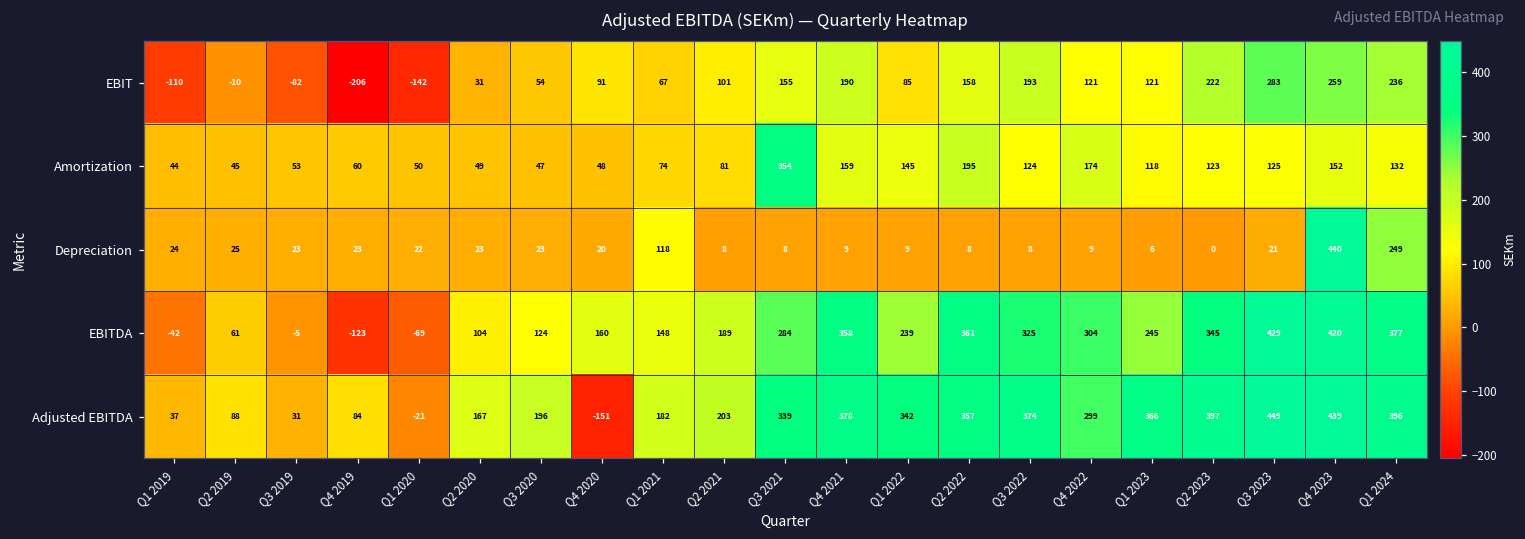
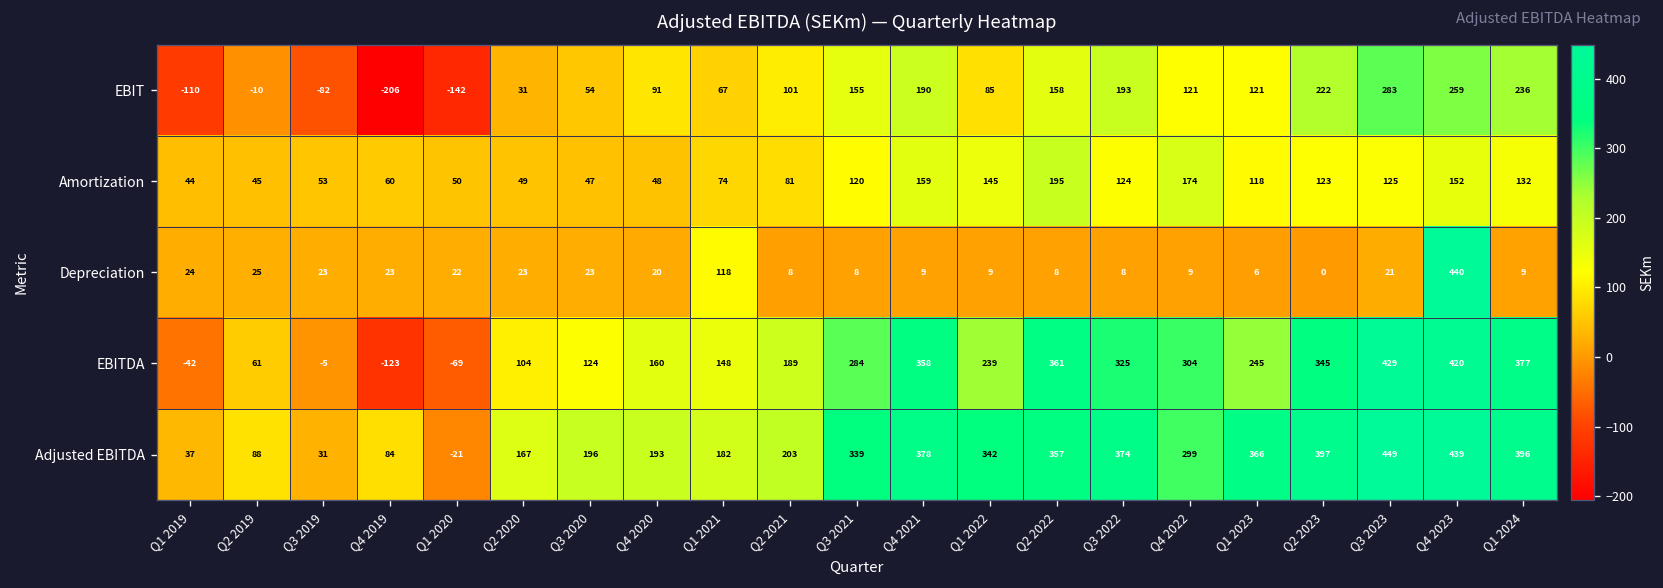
Amortization, Q3 2021: 354 -> 120
Depreciation, Q1 2024: 249 -> 9
Adjusted EBITDA, Q4 2020: -151 -> 193
